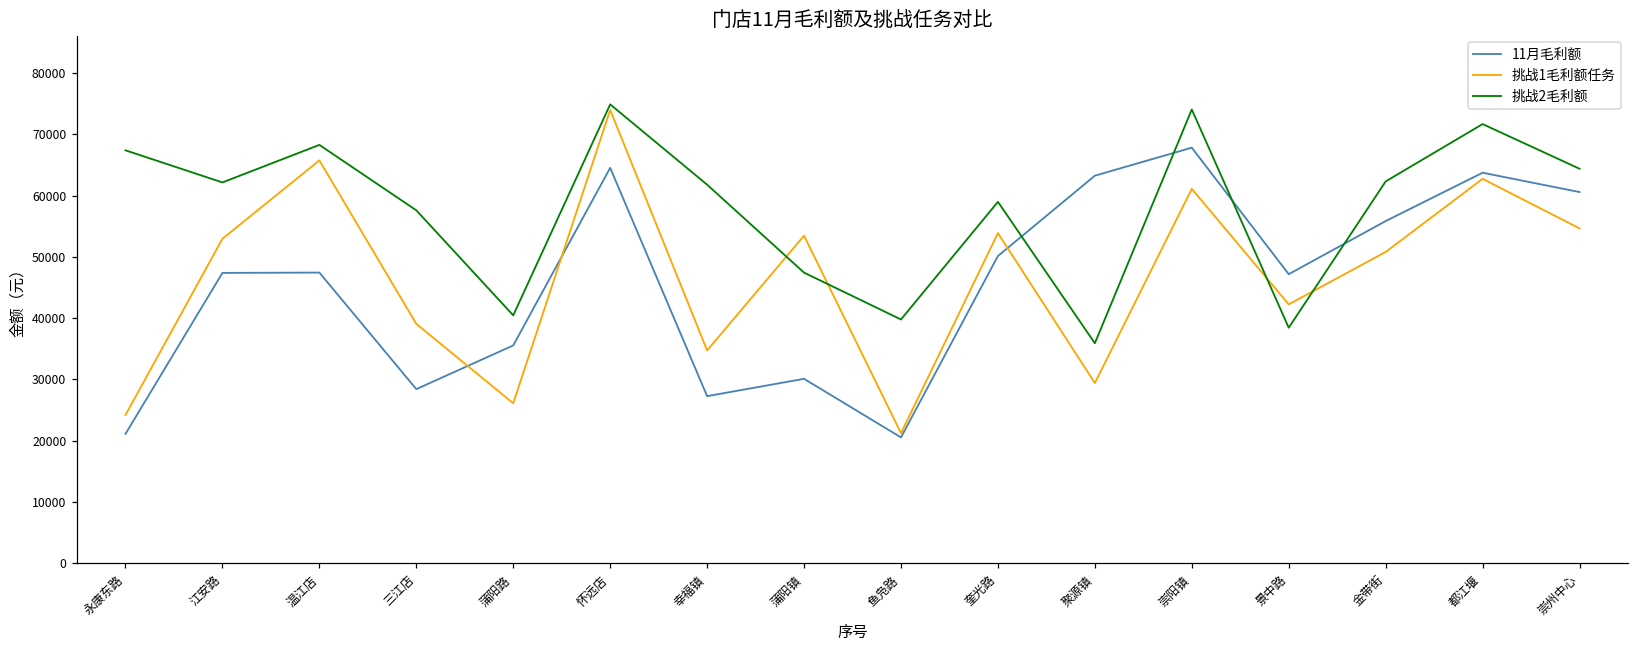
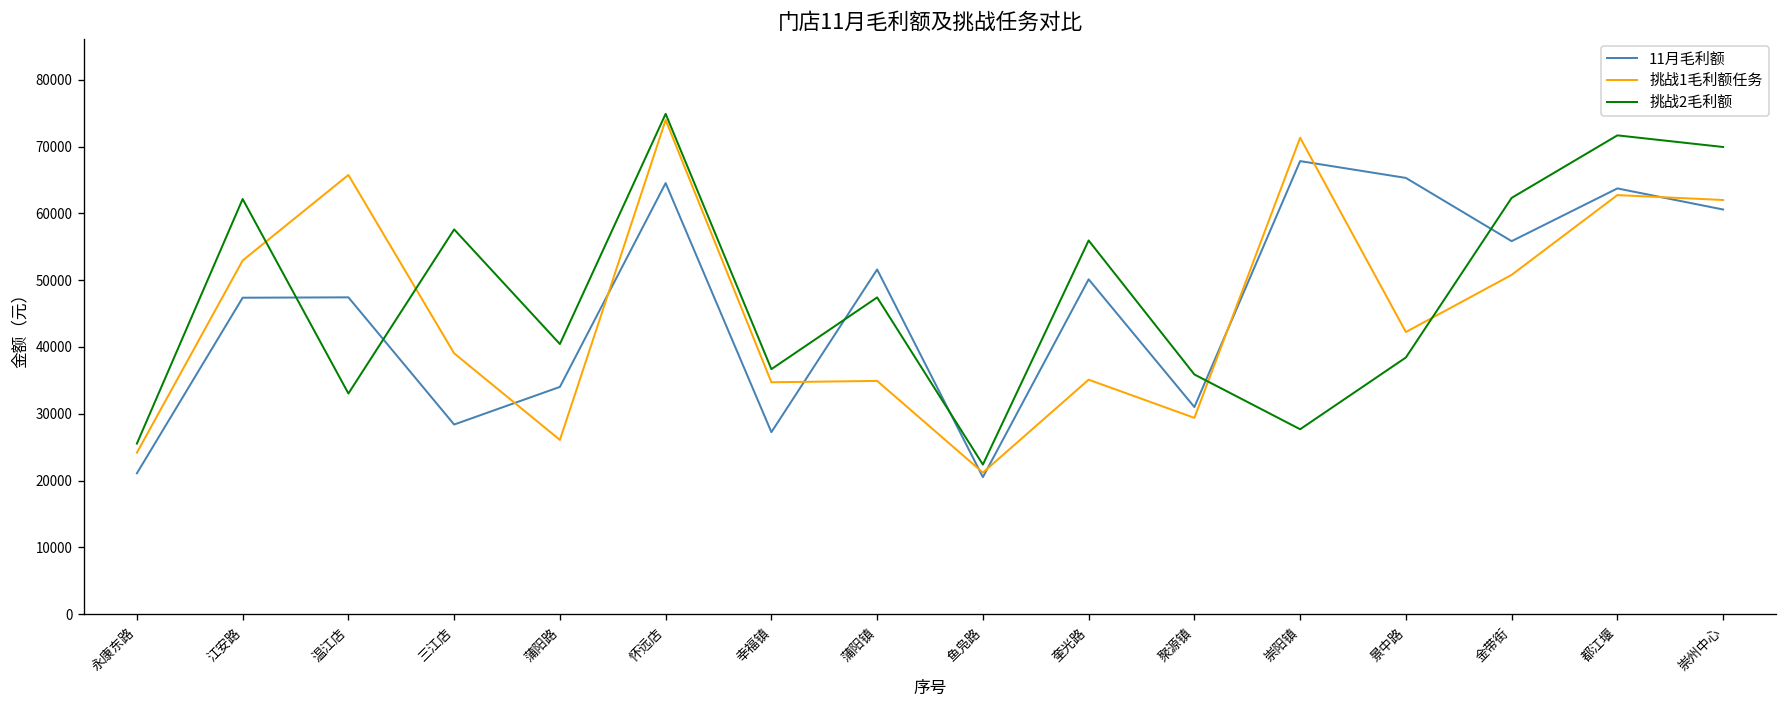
挑战2毛利额, 永康东路: 67000 -> 26000
挑战2毛利额, 温江店: 68000 -> 33000
11月毛利额, 蒲阳路: 36000 -> 34000
挑战2毛利额, 幸福镇: 62000 -> 37000
11月毛利额, 蒲阳镇: 30000 -> 52000
挑战1毛利额任务, 蒲阳镇: 53000 -> 35000
挑战2毛利额, 鱼凫路: 40000 -> 22000
挑战1毛利额任务, 奎光路: 54000 -> 35000
挑战2毛利额, 奎光路: 59000 -> 56000
11月毛利额, 聚源镇: 63000 -> 31000
挑战1毛利额任务, 崇阳镇: 61000 -> 71000
挑战2毛利额, 崇阳镇: 74000 -> 28000
11月毛利额, 景中路: 47000 -> 65000
挑战1毛利额任务, 崇州中心: 55000 -> 62000
挑战2毛利额, 崇州中心: 64000 -> 70000
